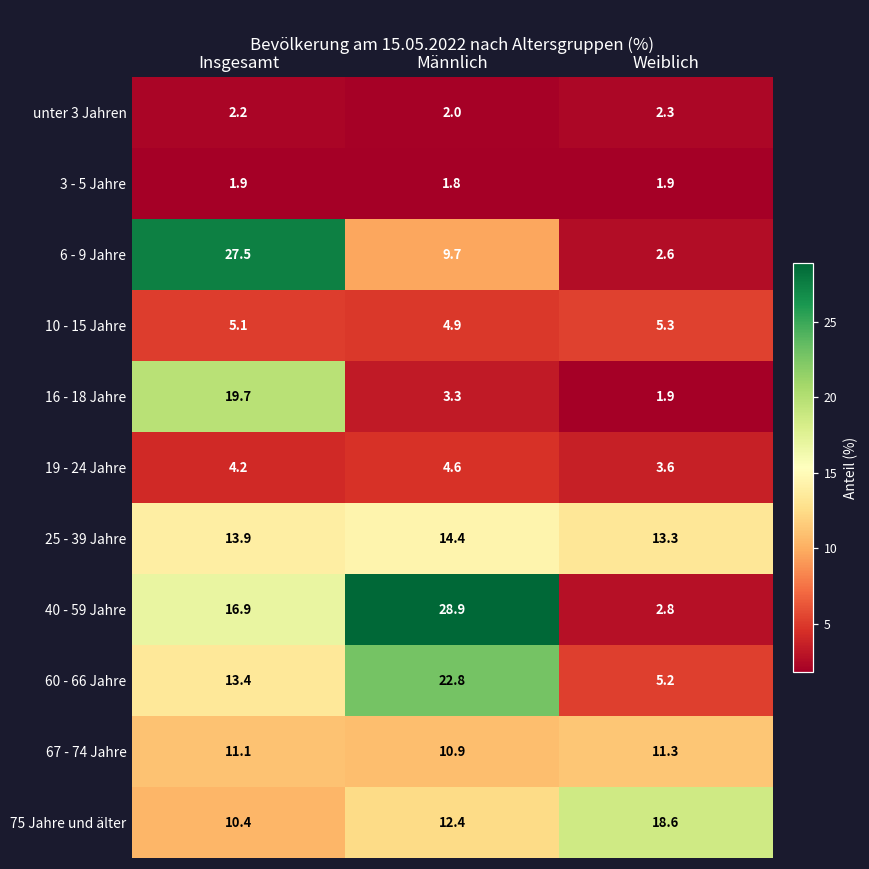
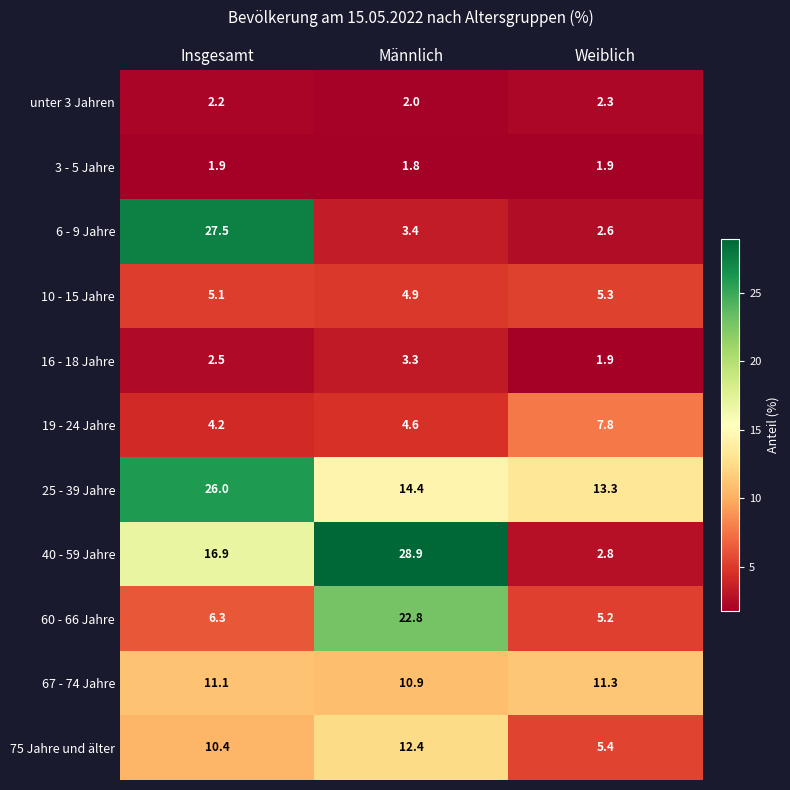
6 - 9 Jahre, Männlich: 9.7 -> 3.4
16 - 18 Jahre, Insgesamt: 19.7 -> 2.5
19 - 24 Jahre, Weiblich: 3.6 -> 7.8
25 - 39 Jahre, Insgesamt: 13.9 -> 26.0
60 - 66 Jahre, Insgesamt: 13.4 -> 6.3
75 Jahre und älter, Weiblich: 18.6 -> 5.4
